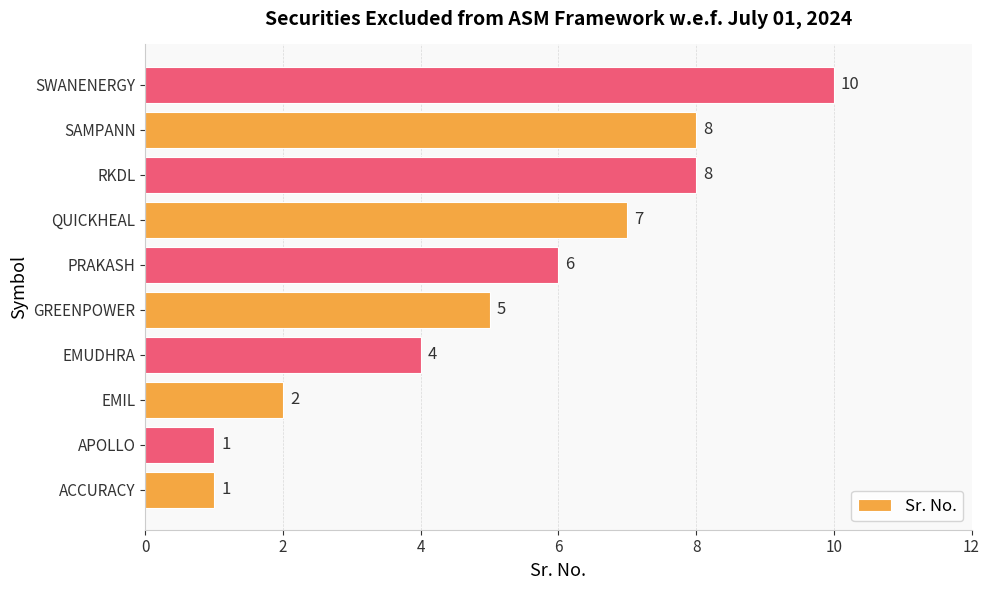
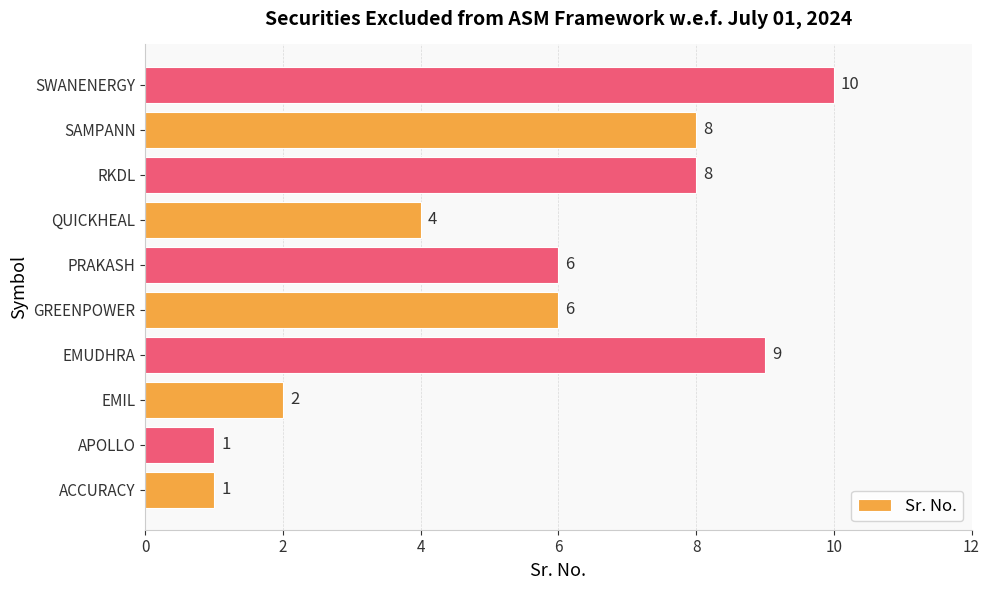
QUICKHEAL: 7 -> 4
GREENPOWER: 5 -> 6
EMUDHRA: 4 -> 9
